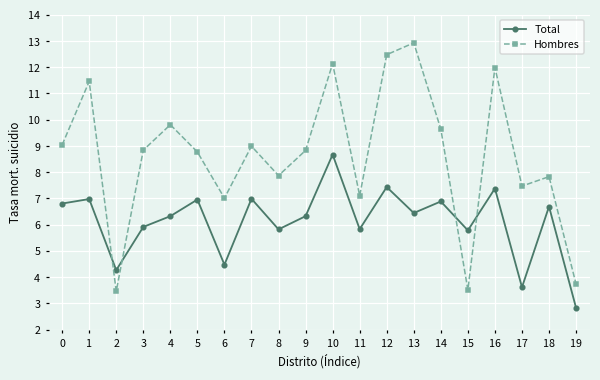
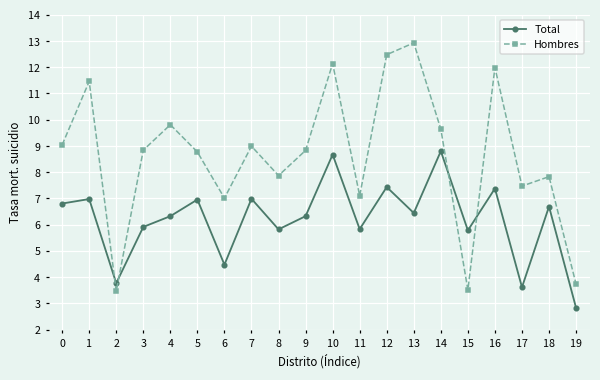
Total, 2: 4.3 -> 3.8
Total, 14: 6.9 -> 8.8
